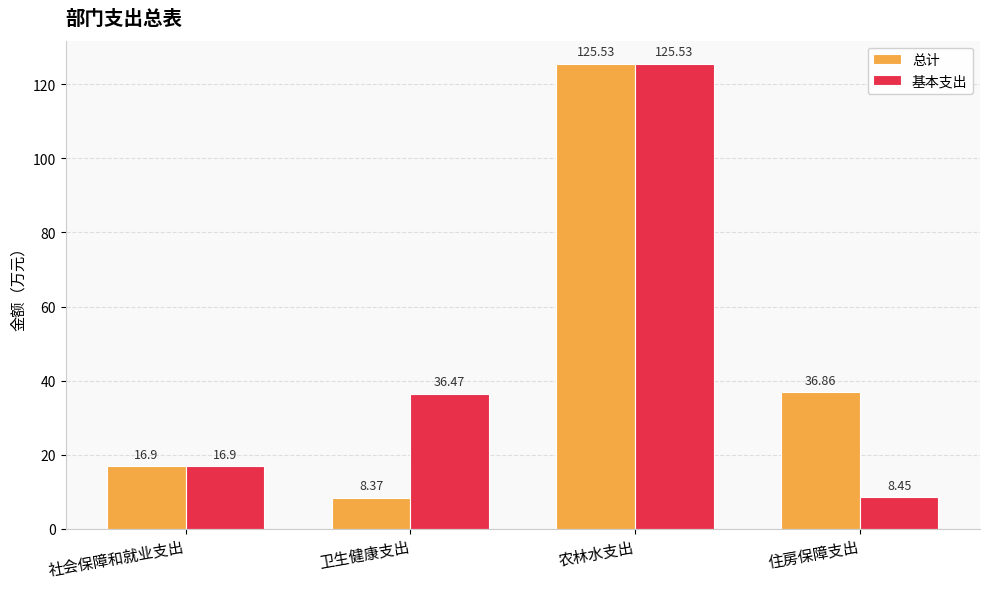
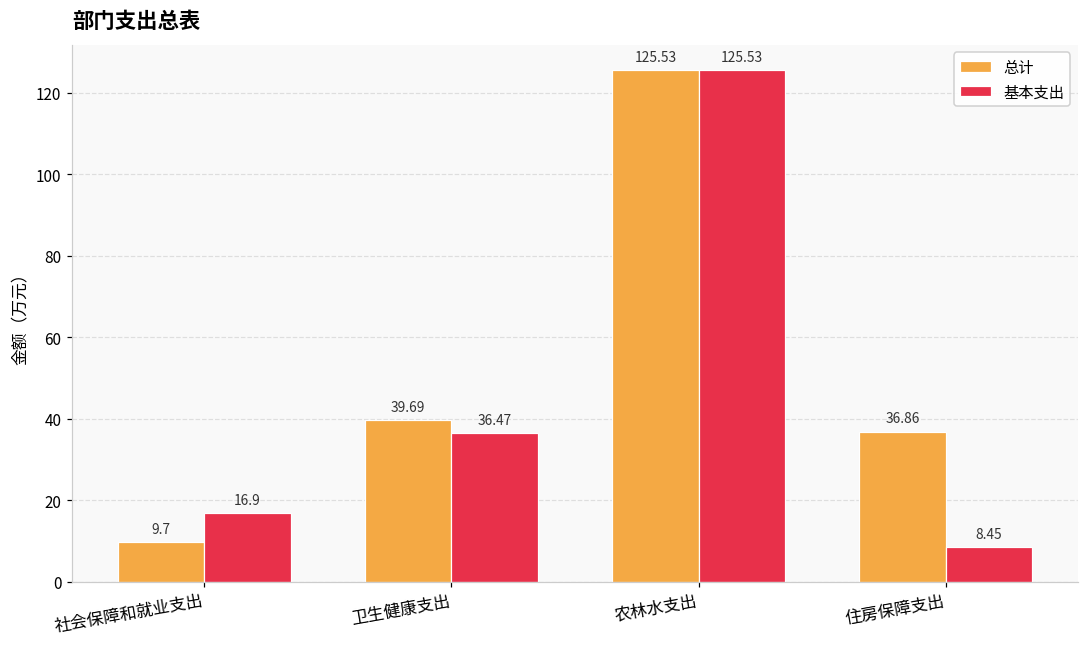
总计, 社会保障和就业支出: 16.9 -> 9.7
总计, 卫生健康支出: 8.37 -> 39.69
